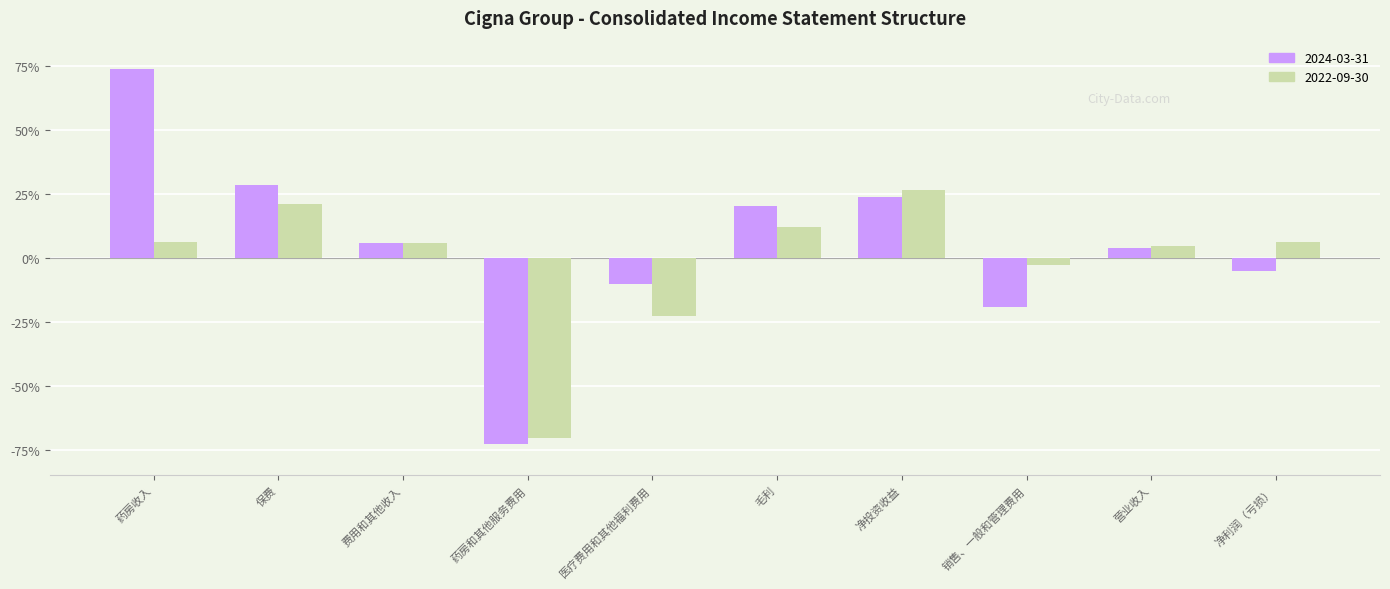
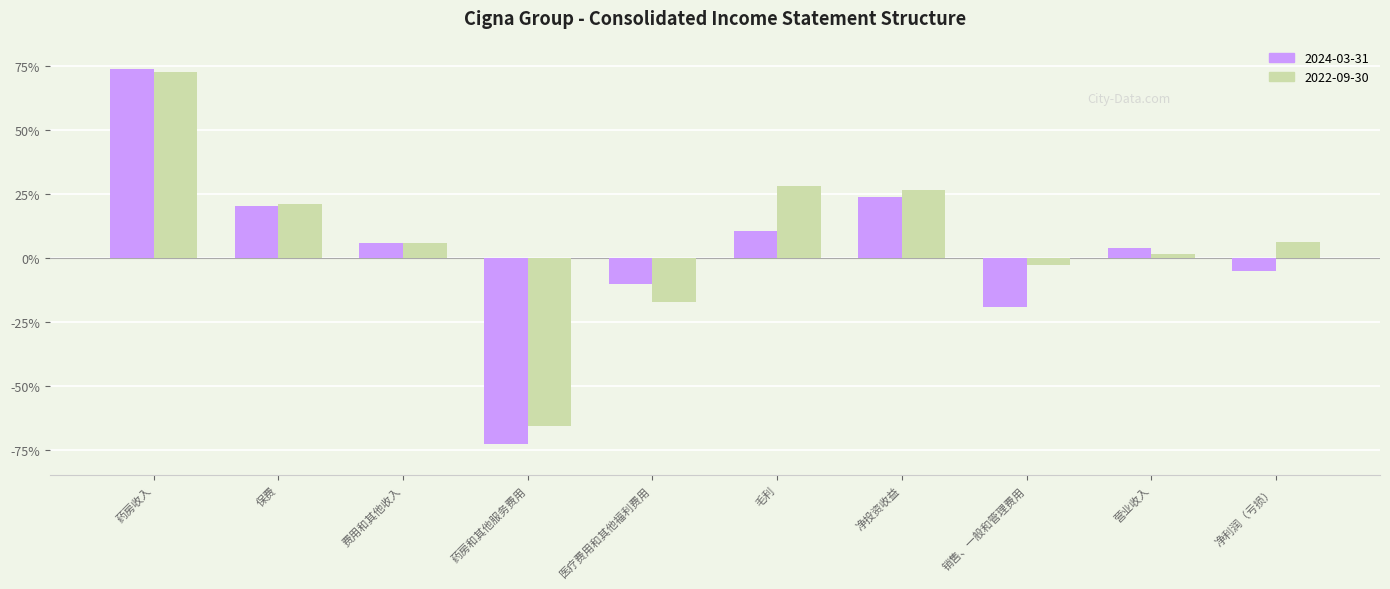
2022-09-30, 药房收入: 6% -> 73%
2024-03-31, 保费: 28% -> 20%
2022-09-30, 药房和其他服务费用: -71% -> -66%
2022-09-30, 医疗费用和其他福利费用: -23% -> -17%
2024-03-31, 毛利: 20% -> 11%
2022-09-30, 毛利: 12% -> 28%
2022-09-30, 营业收入: 5% -> 2%
